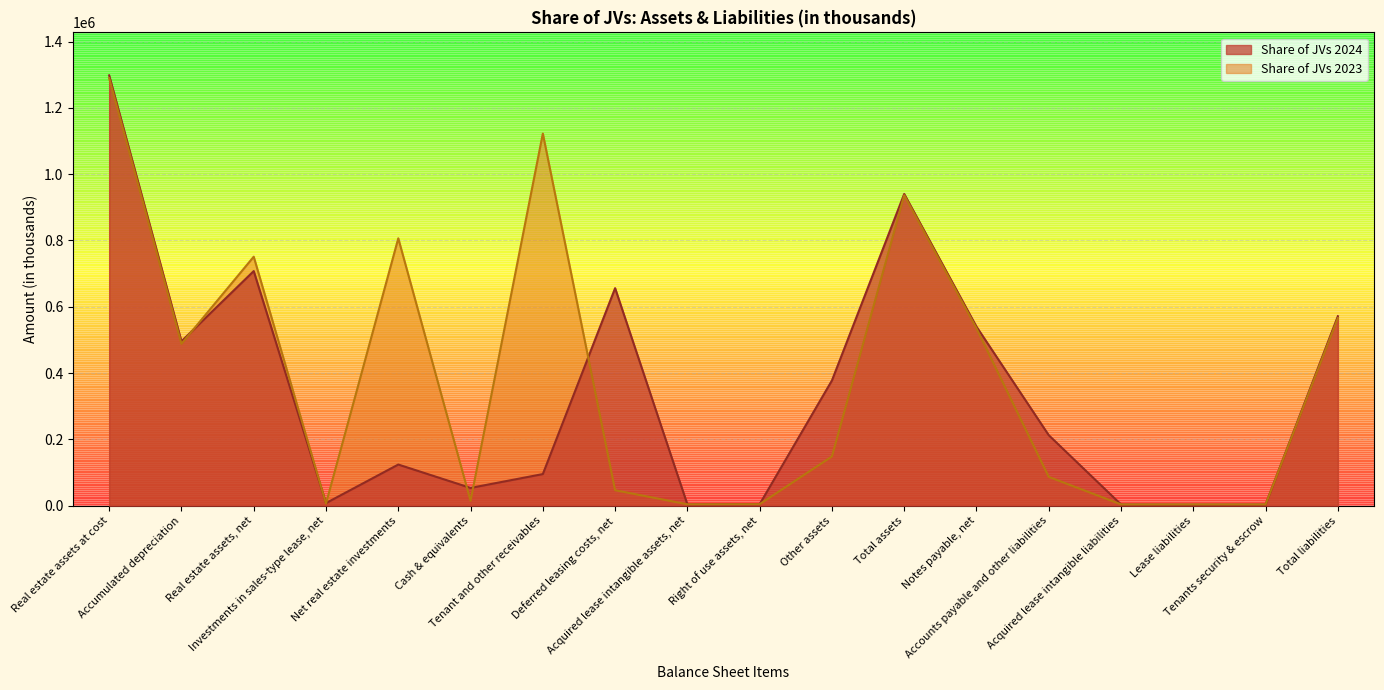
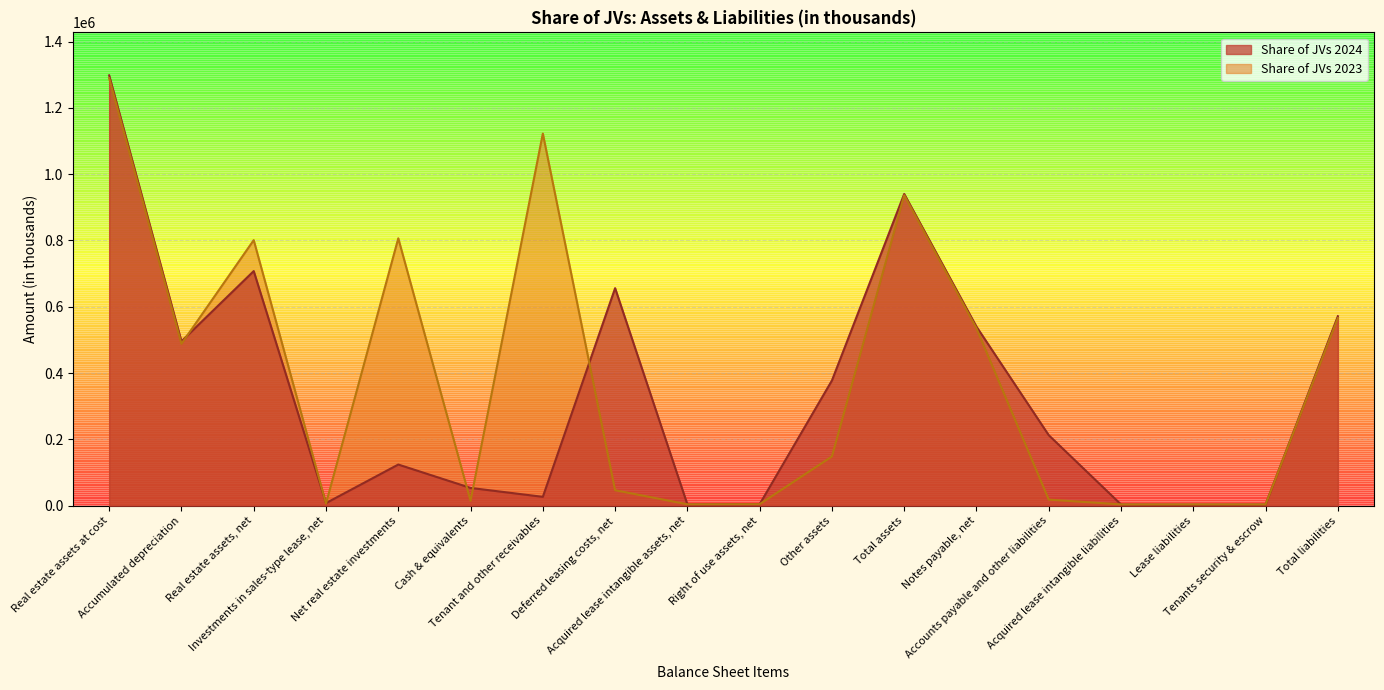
Share of JVs 2023, Real estate assets, net: 750000 -> 800000
Share of JVs 2024, Tenant and other receivables: 100000 -> 30000
Share of JVs 2023, Accounts payable and other liabilities: 90000 -> 20000
